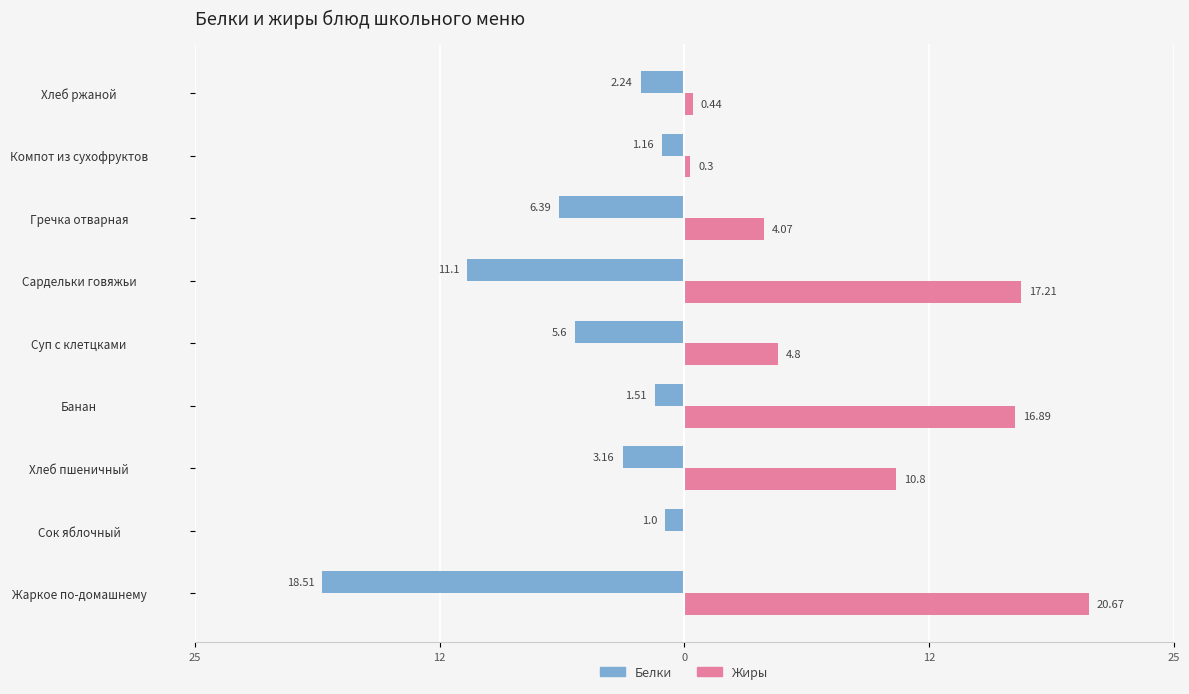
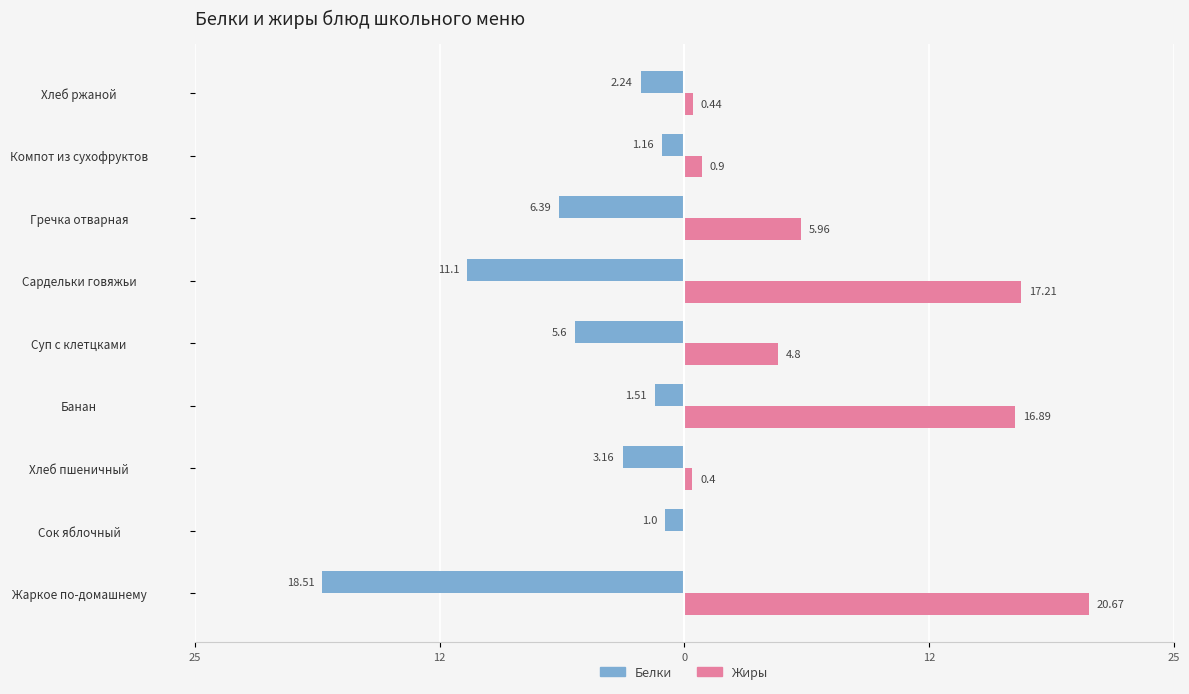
Жиры, Компот из сухофруктов: 0.3 -> 0.9
Жиры, Гречка отварная: 4.07 -> 5.96
Жиры, Хлеб пшеничный: 10.8 -> 0.4
